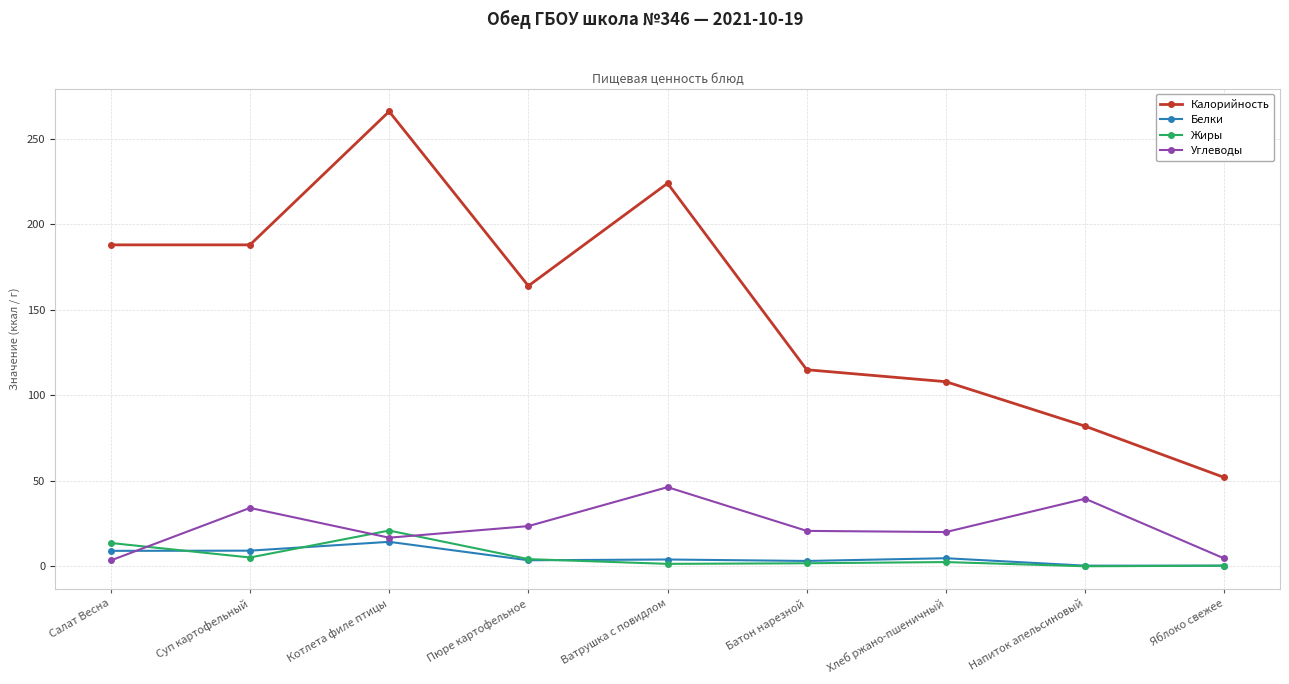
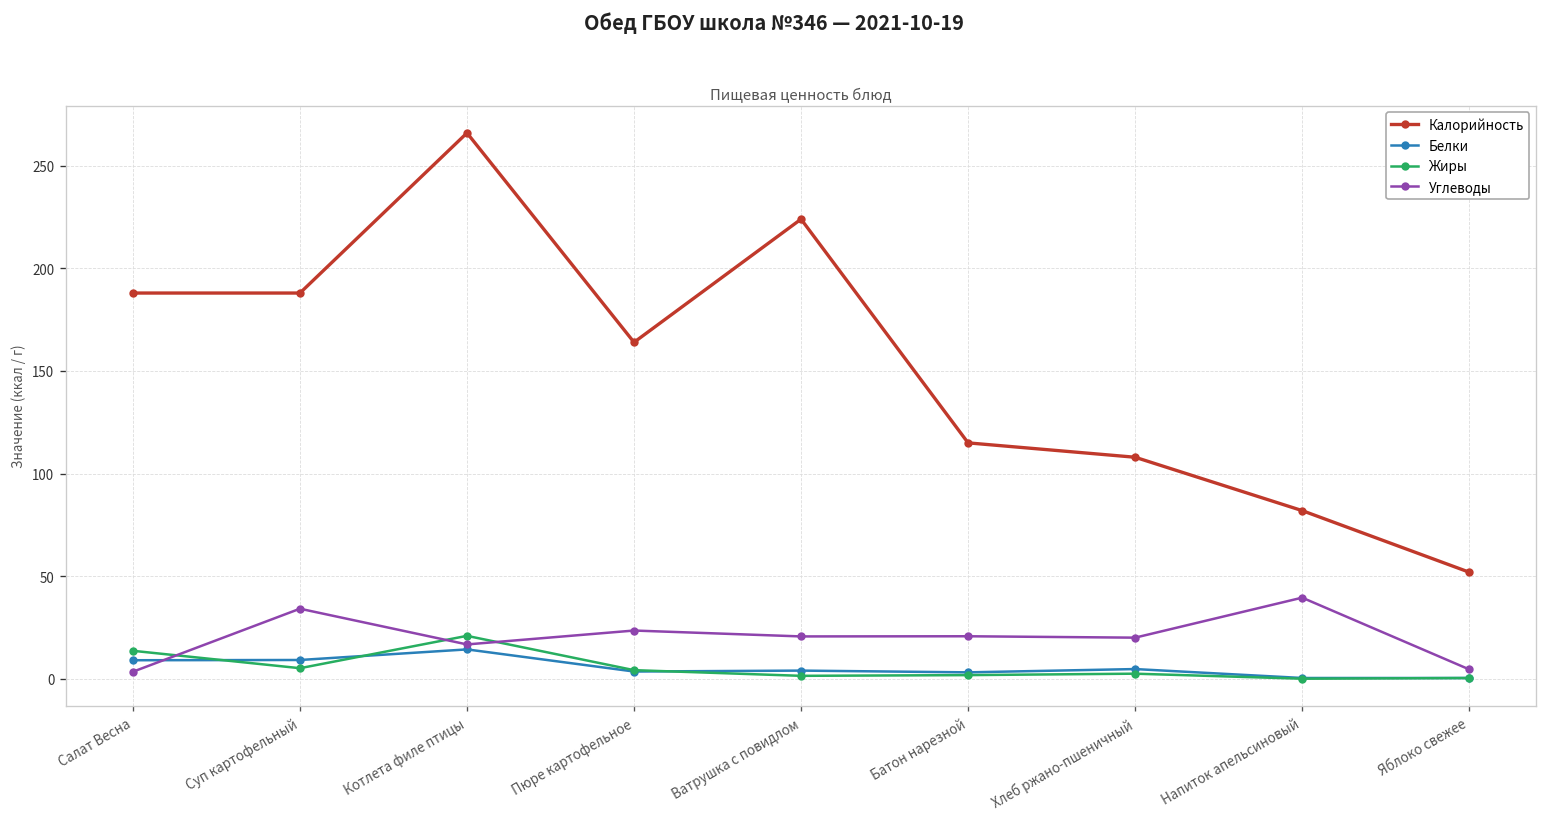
Углеводы, Ватрушка с повидлом: 46 -> 21
